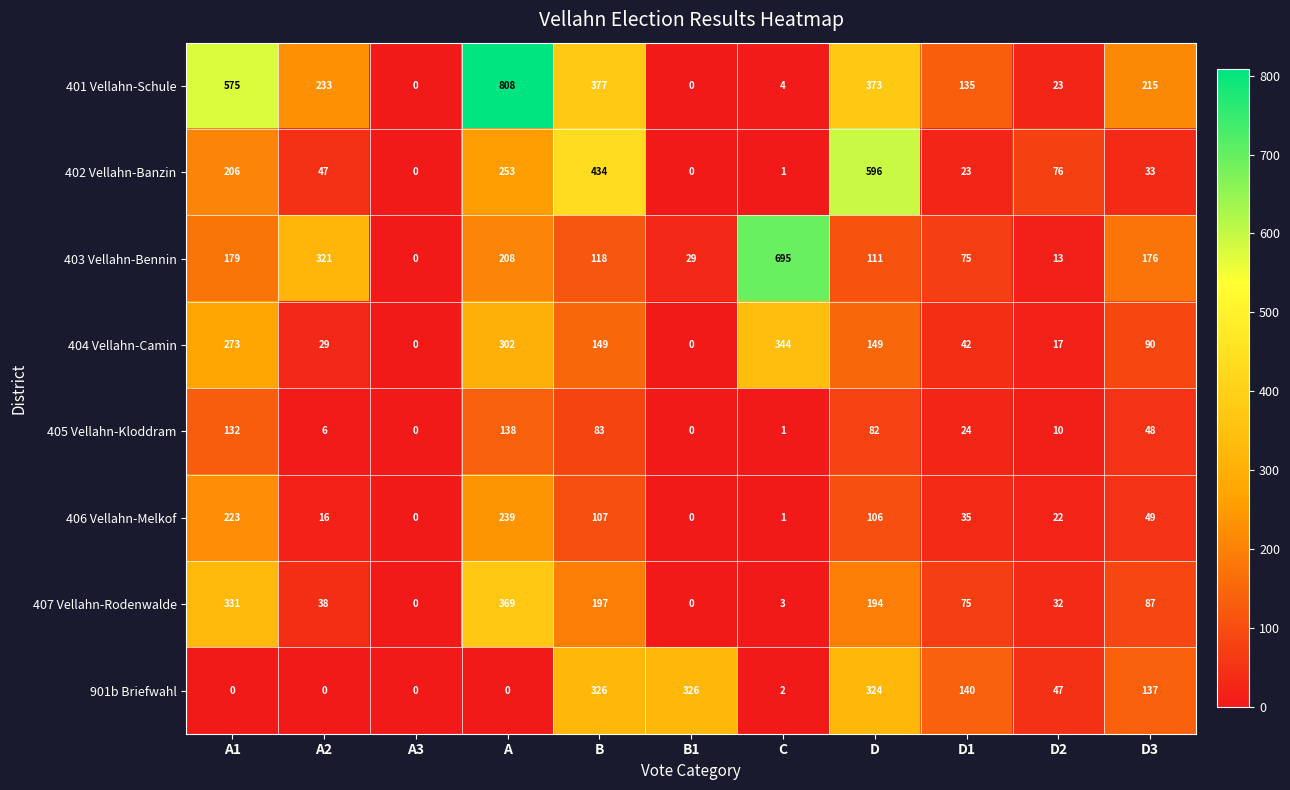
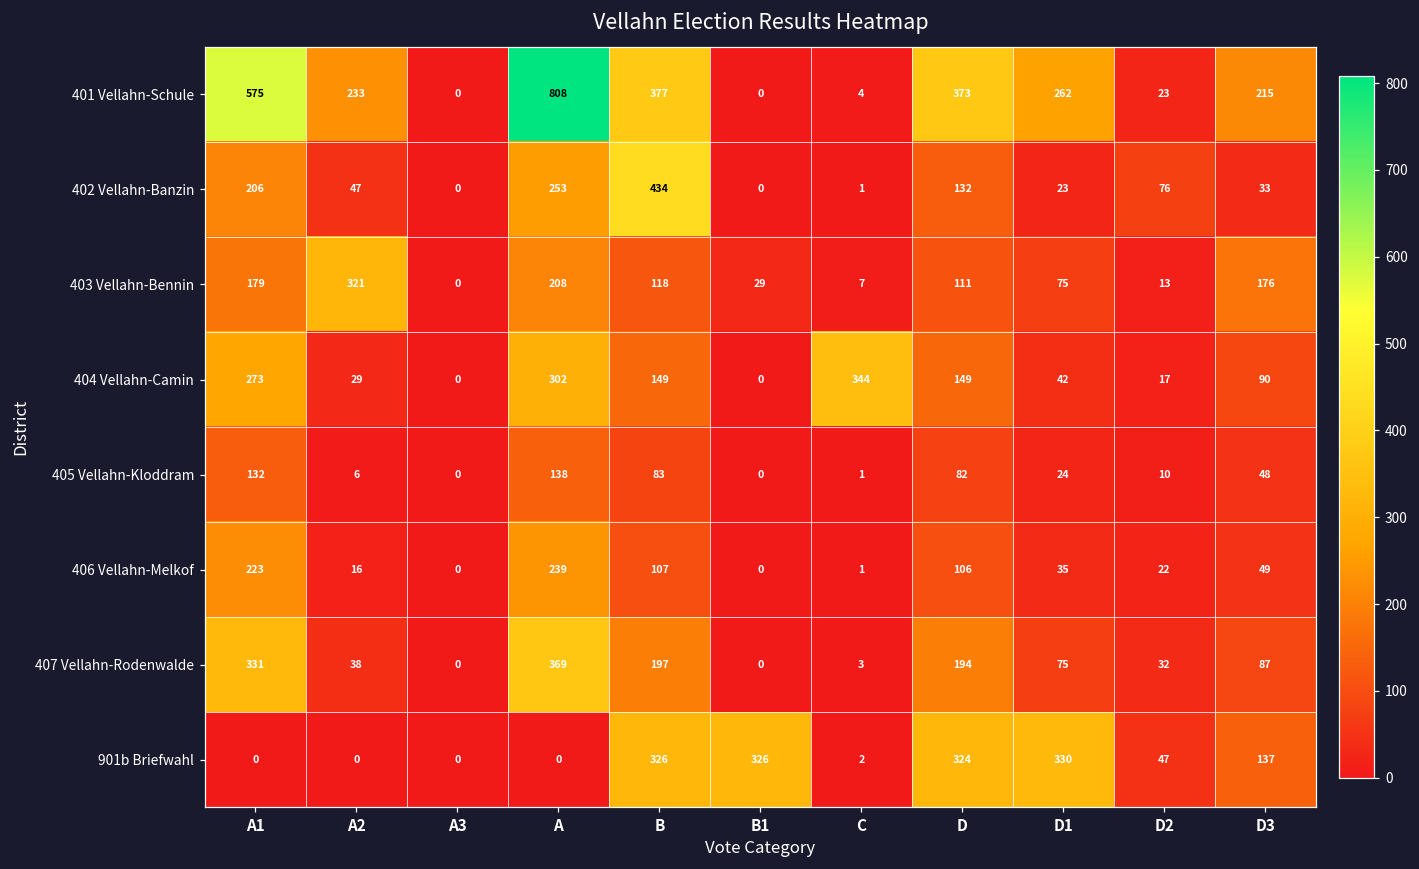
401 Vellahn-Schule, D1: 135 -> 262
402 Vellahn-Banzin, D: 596 -> 132
403 Vellahn-Bennin, C: 695 -> 7
901b Briefwahl, D1: 140 -> 330
